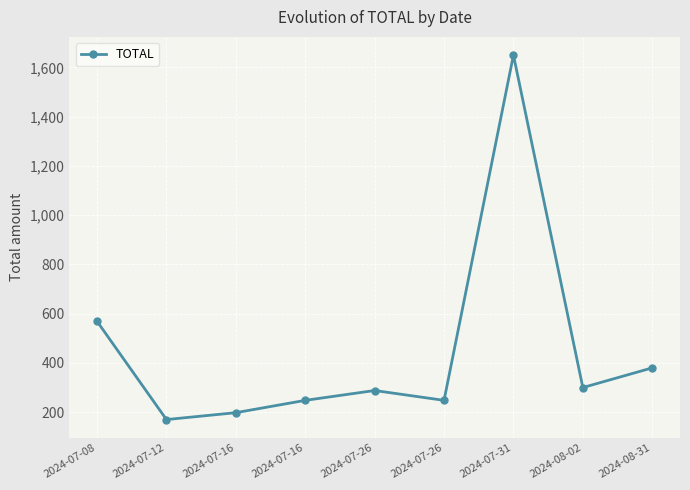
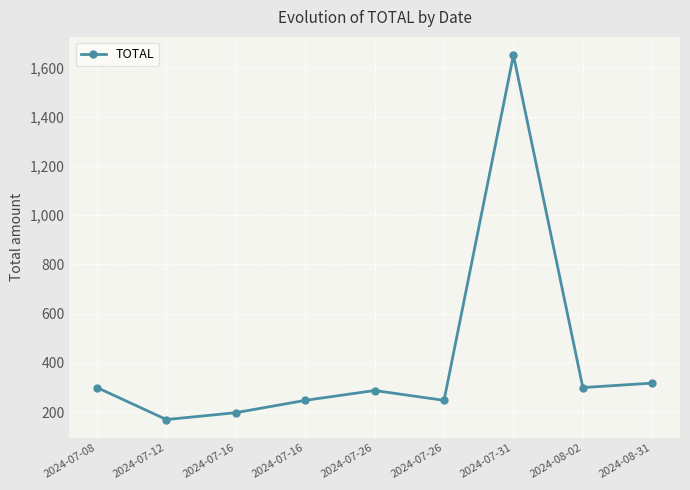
2024-07-08: 570 -> 300
2024-08-31: 380 -> 320
